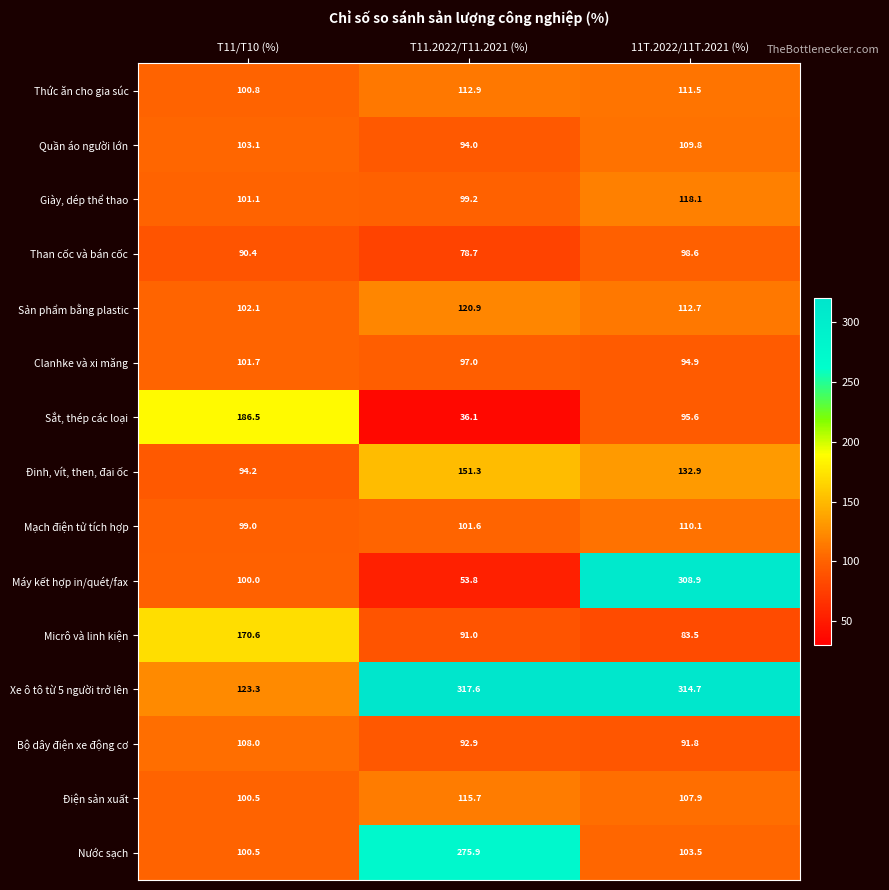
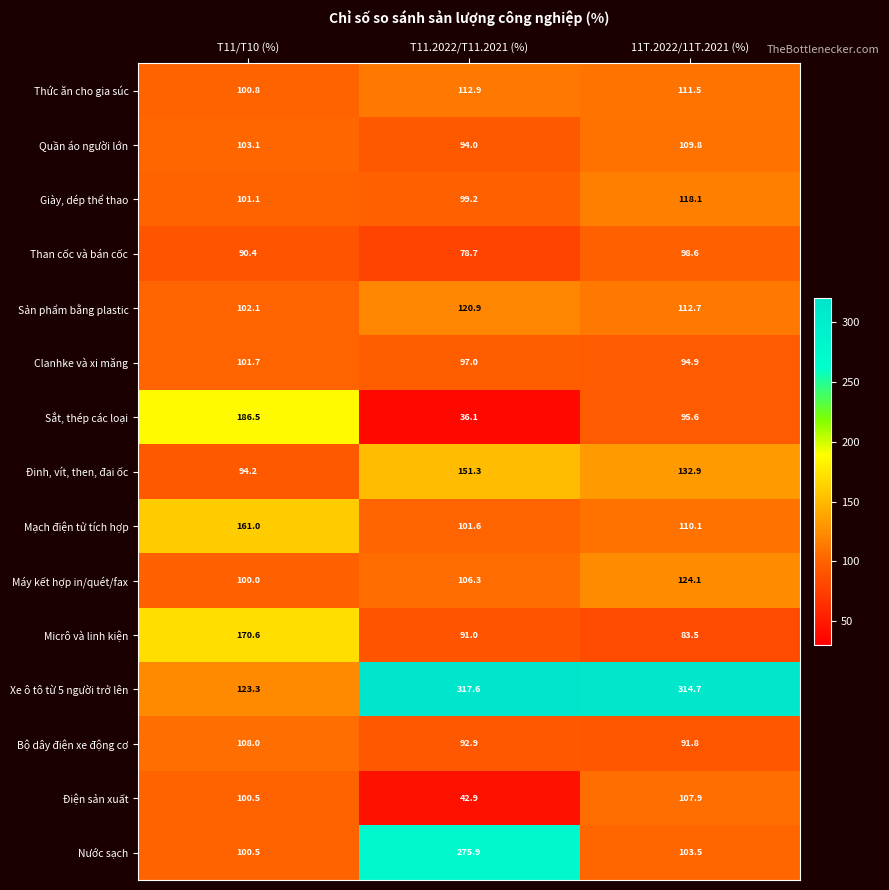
Mạch điện tử tích hợp, T11/T10 (%): 99.0 -> 161.0
Máy kết hợp in/quét/fax, T11.2022/T11.2021 (%): 53.8 -> 106.3
Máy kết hợp in/quét/fax, 11T.2022/11T.2021 (%): 308.9 -> 124.1
Điện sản xuất, T11.2022/T11.2021 (%): 115.7 -> 42.9
